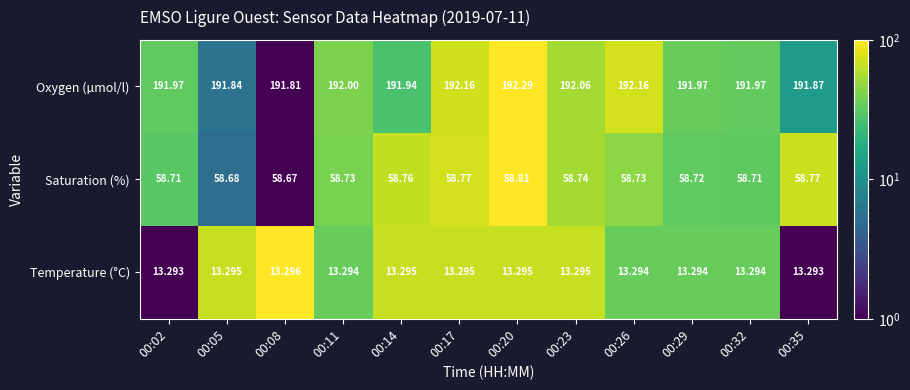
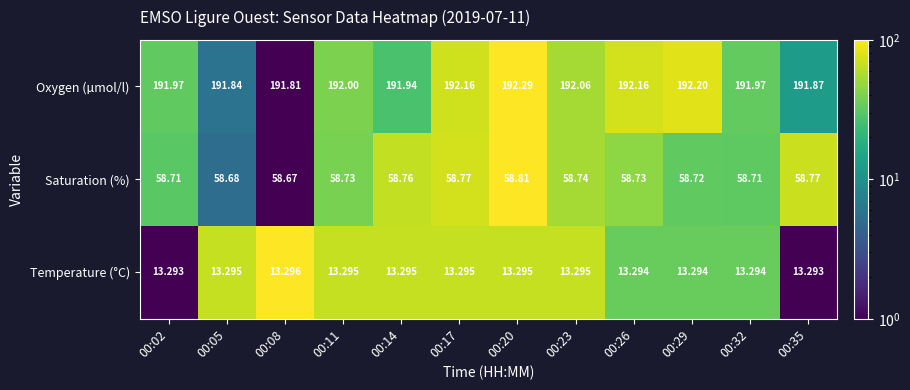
Oxygen (µmol/l), 00:29: 191.97 -> 192.20
Temperature (°C), 00:11: 13.294 -> 13.295
